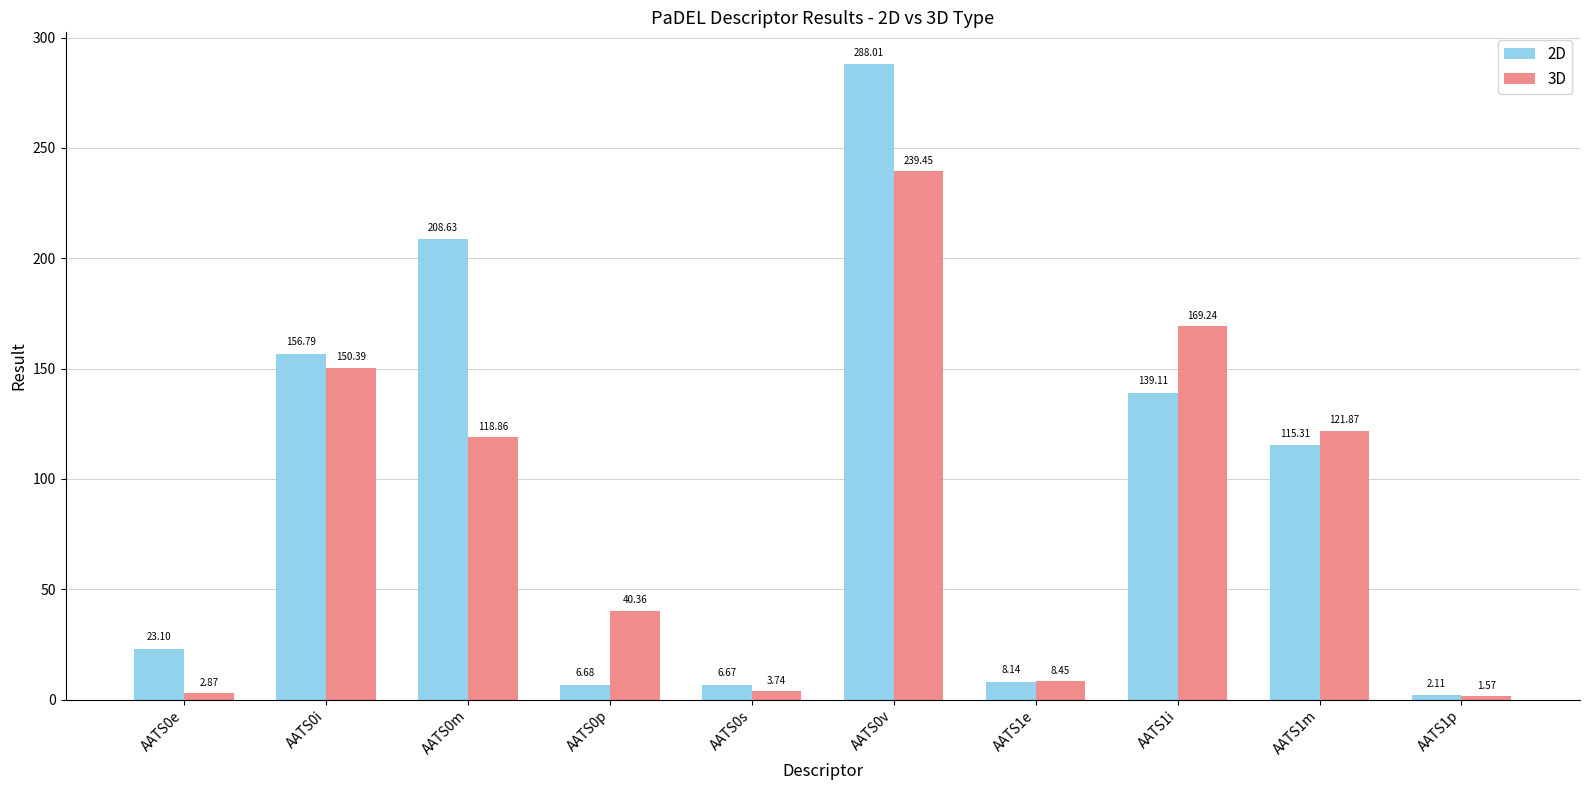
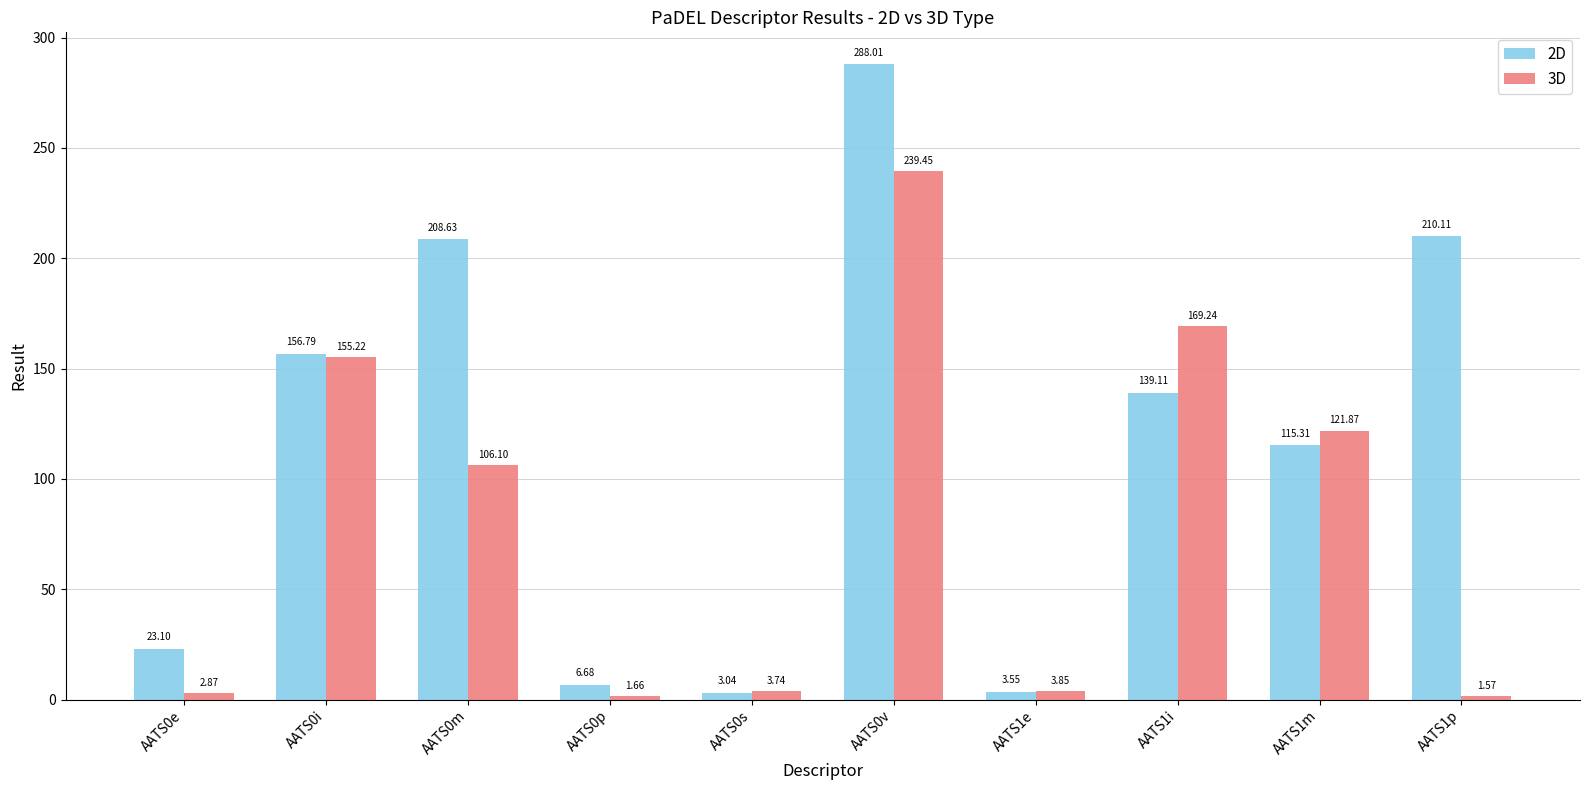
3D, AATS0i: 150.39 -> 155.22
3D, AATS0m: 118.86 -> 106.10
3D, AATS0p: 40.36 -> 1.66
2D, AATS0s: 6.67 -> 3.04
2D, AATS1e: 8.14 -> 3.55
3D, AATS1e: 8.45 -> 3.85
2D, AATS1p: 2.11 -> 210.11
